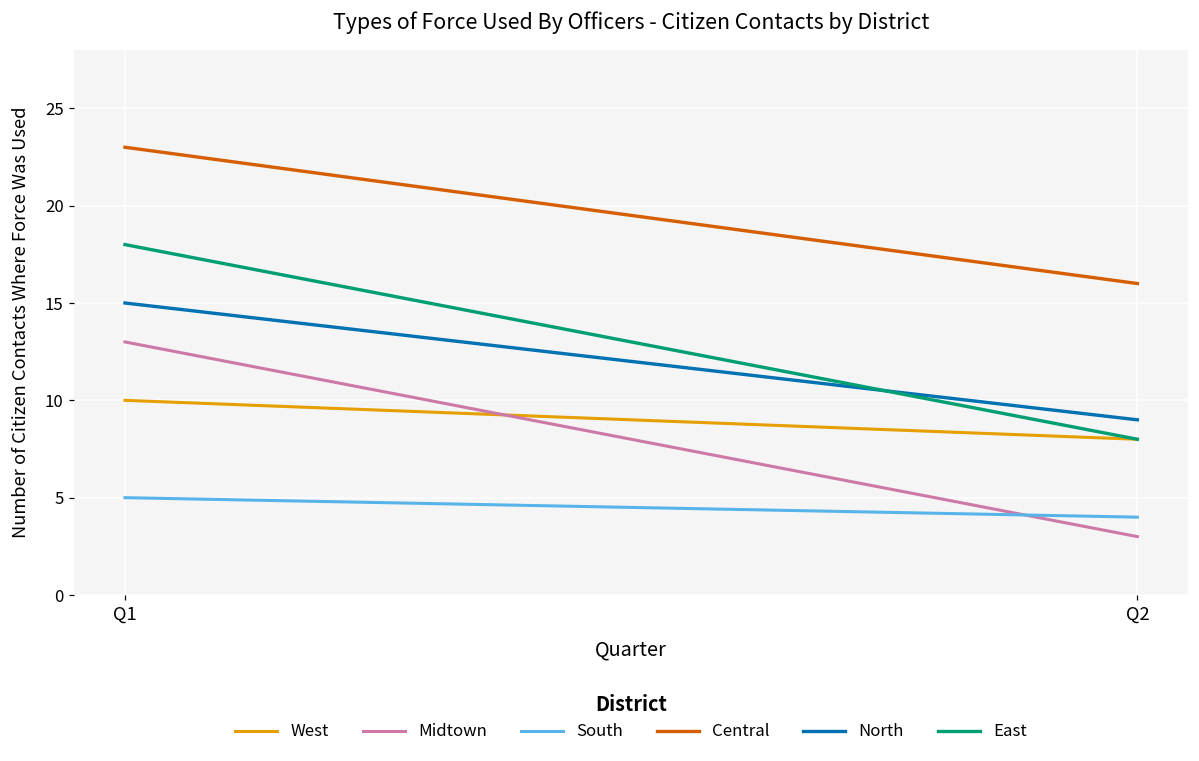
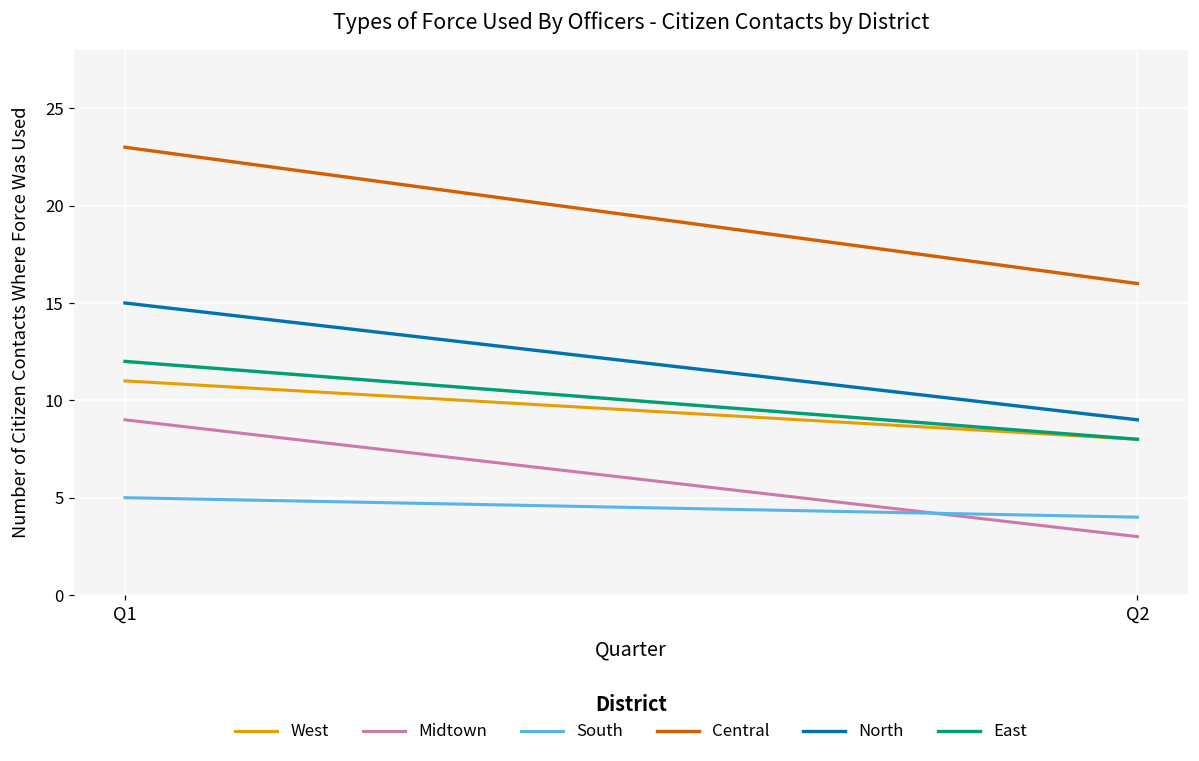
West, Q1: 10 -> 11
Midtown, Q1: 13 -> 9
East, Q1: 18 -> 12
